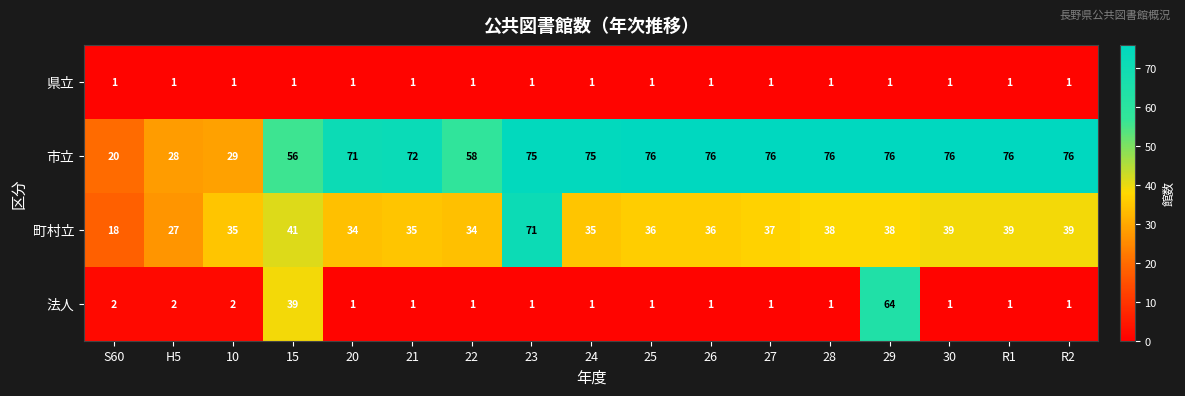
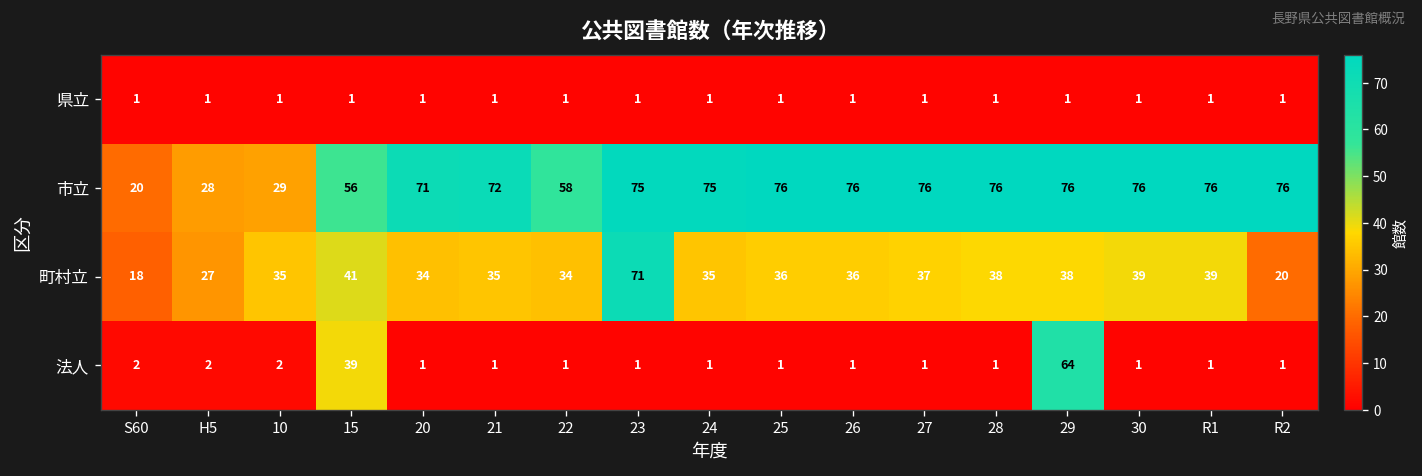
町村立, R2: 39 -> 20
